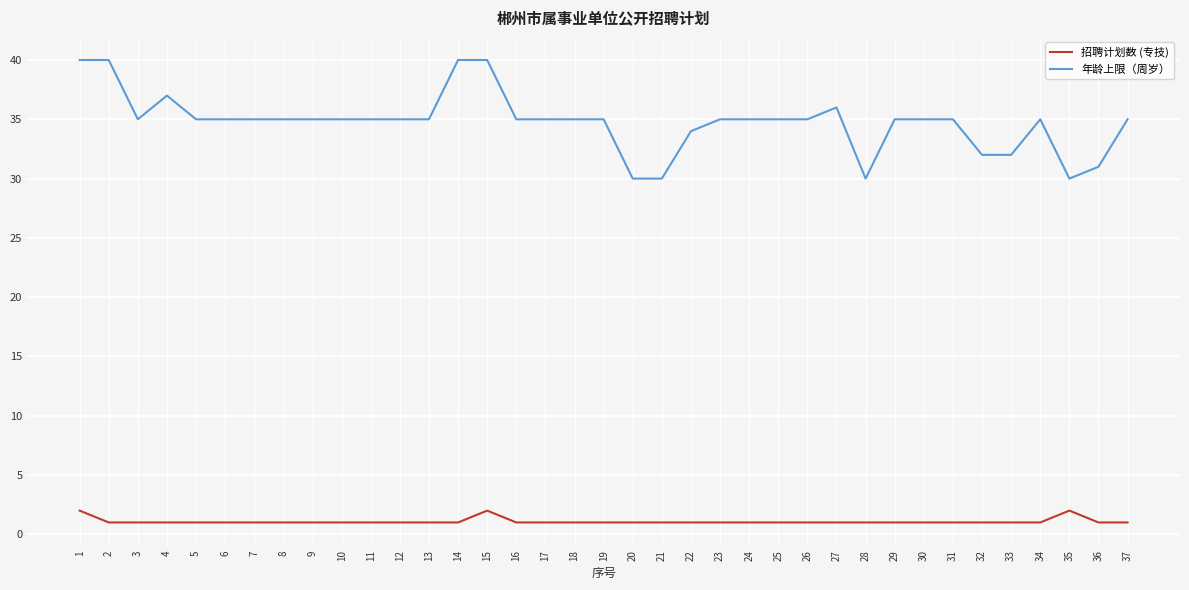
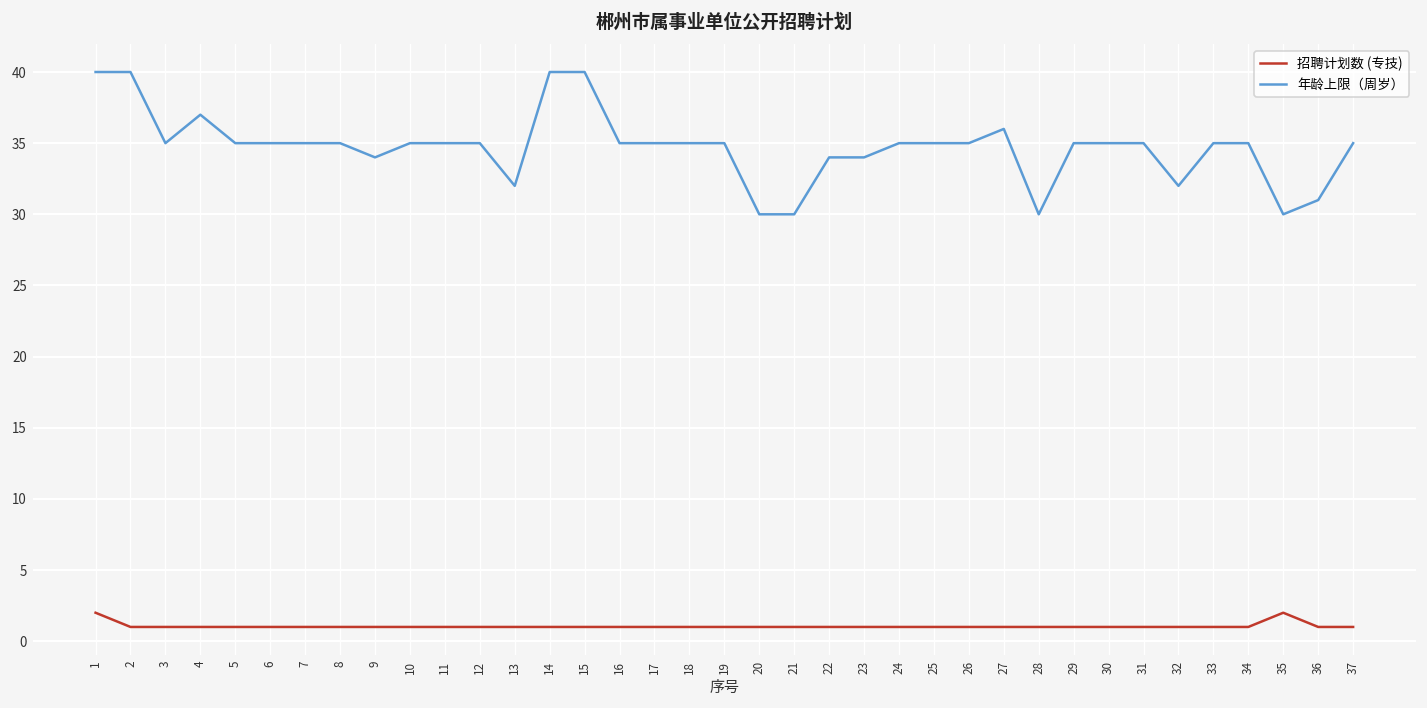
年龄上限（周岁）, 9: 35 -> 34
年龄上限（周岁）, 13: 35 -> 32
招聘计划数 (专技), 15: 2 -> 1
年龄上限（周岁）, 23: 35 -> 34
年龄上限（周岁）, 33: 32 -> 35
